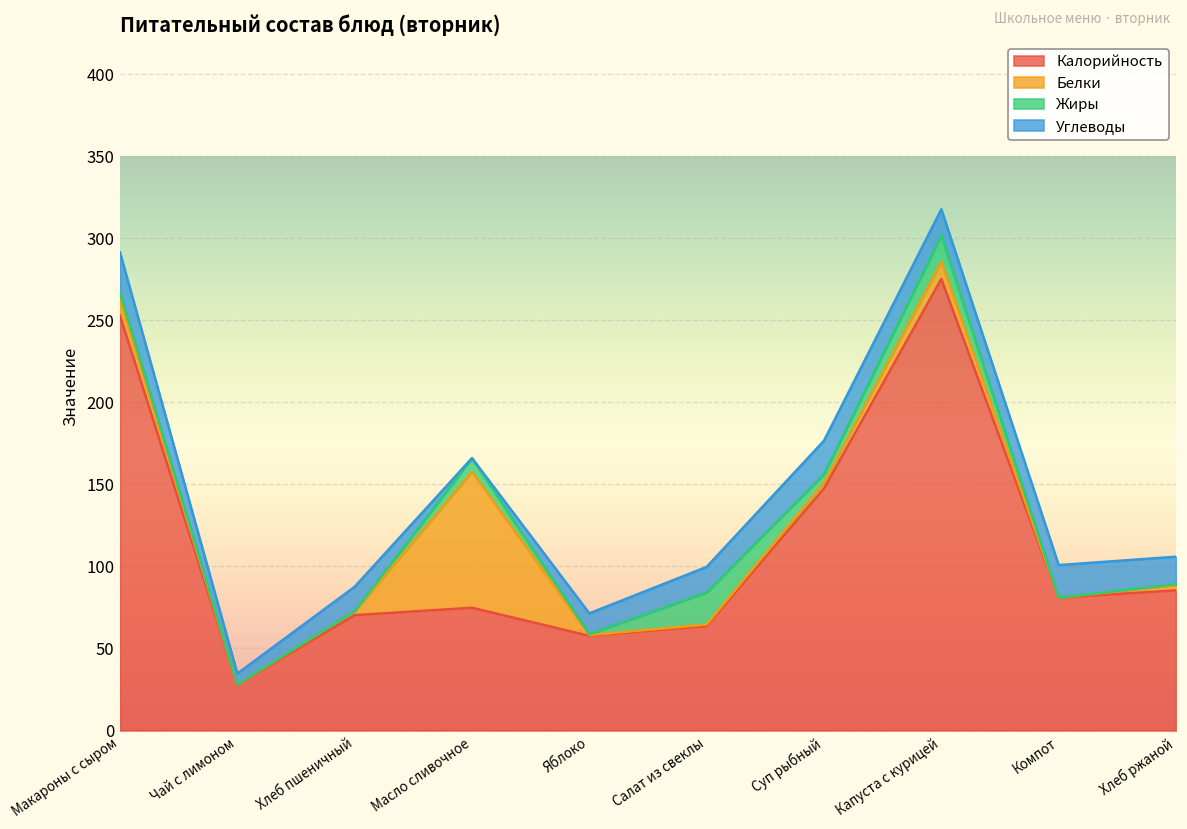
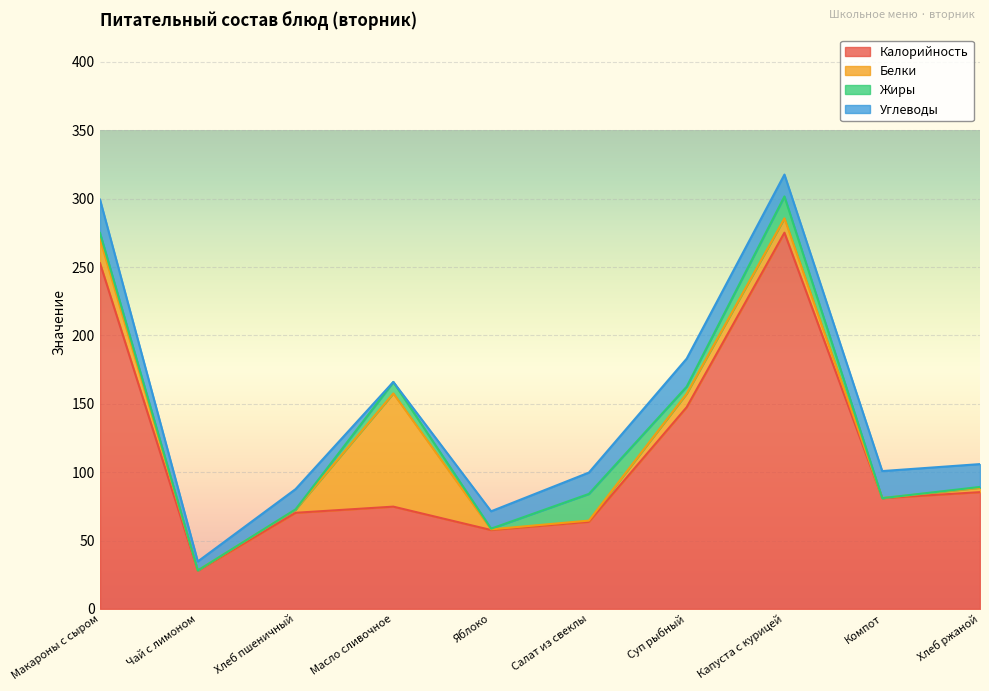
Белки, Макароны с сыром: 10 -> 18
Белки, Суп рыбный: 4 -> 10
